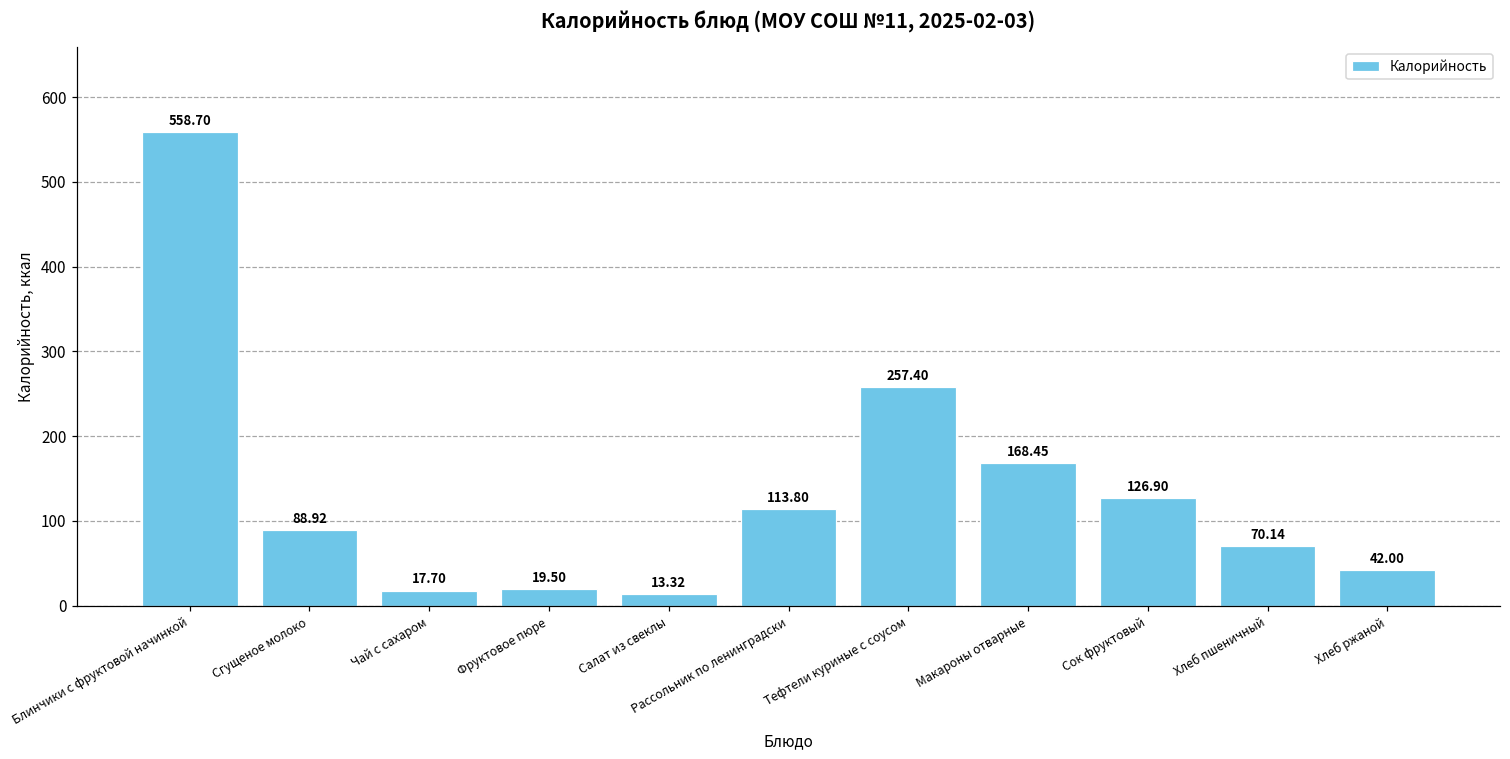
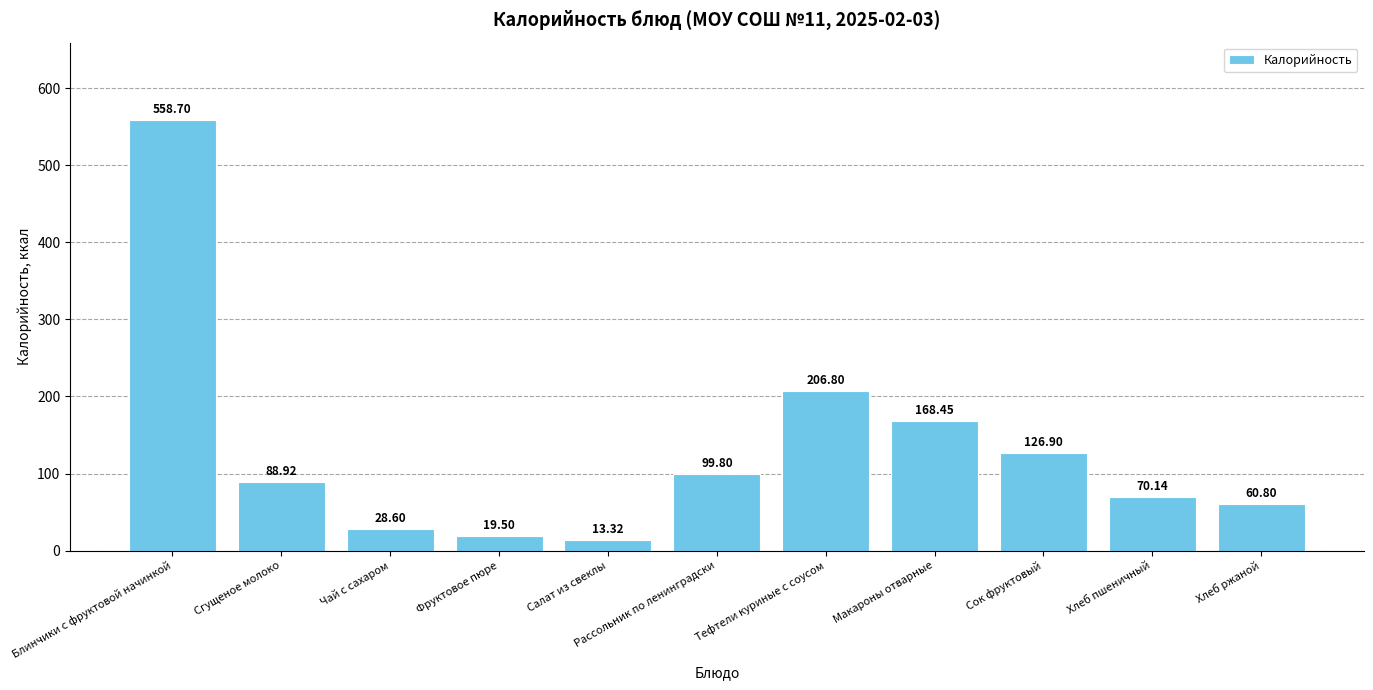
Чай с сахаром: 17.70 -> 28.60
Рассольник по ленинградски: 113.80 -> 99.80
Тефтели куриные с соусом: 257.40 -> 206.80
Хлеб ржаной: 42.00 -> 60.80
